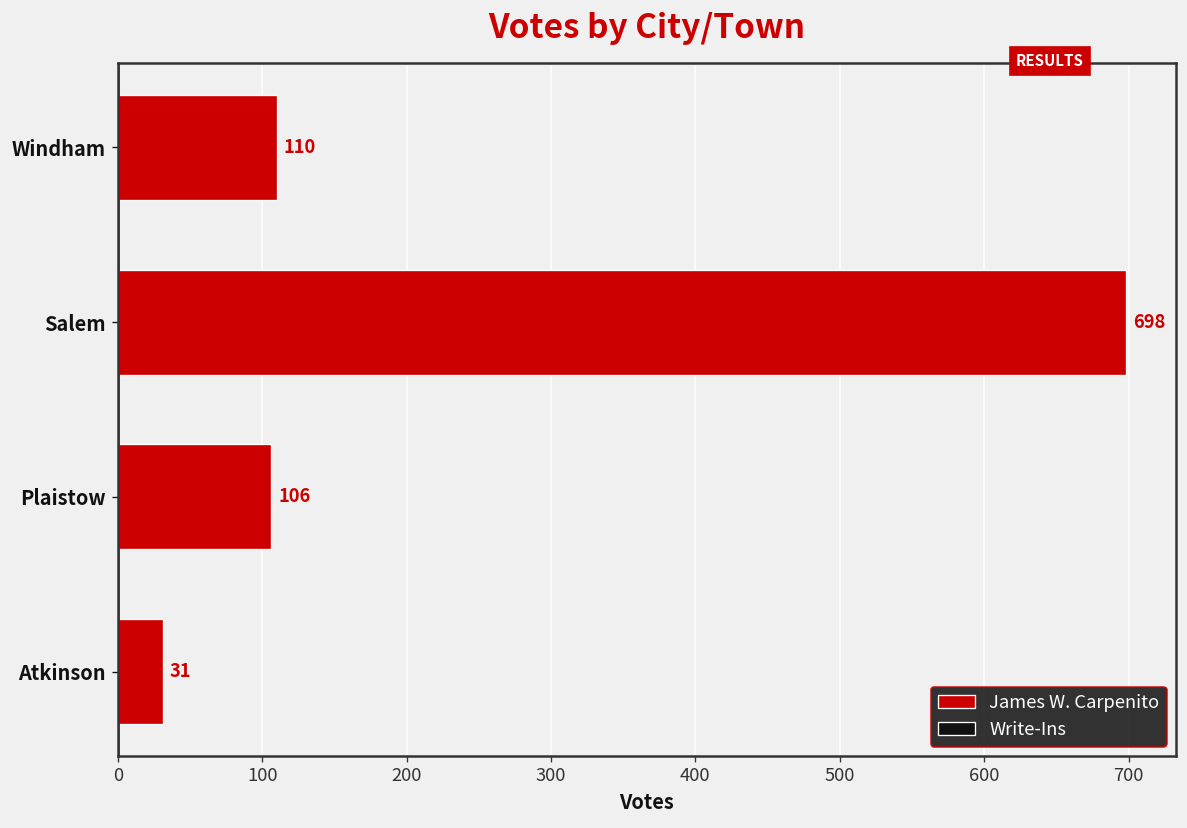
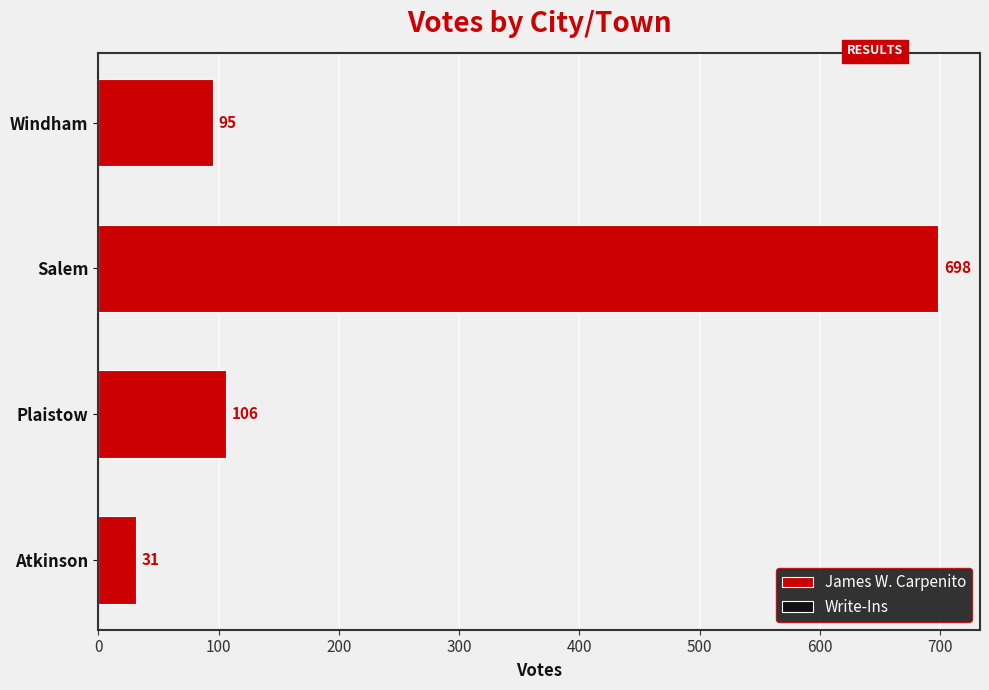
James W. Carpenito, Windham: 110 -> 95
